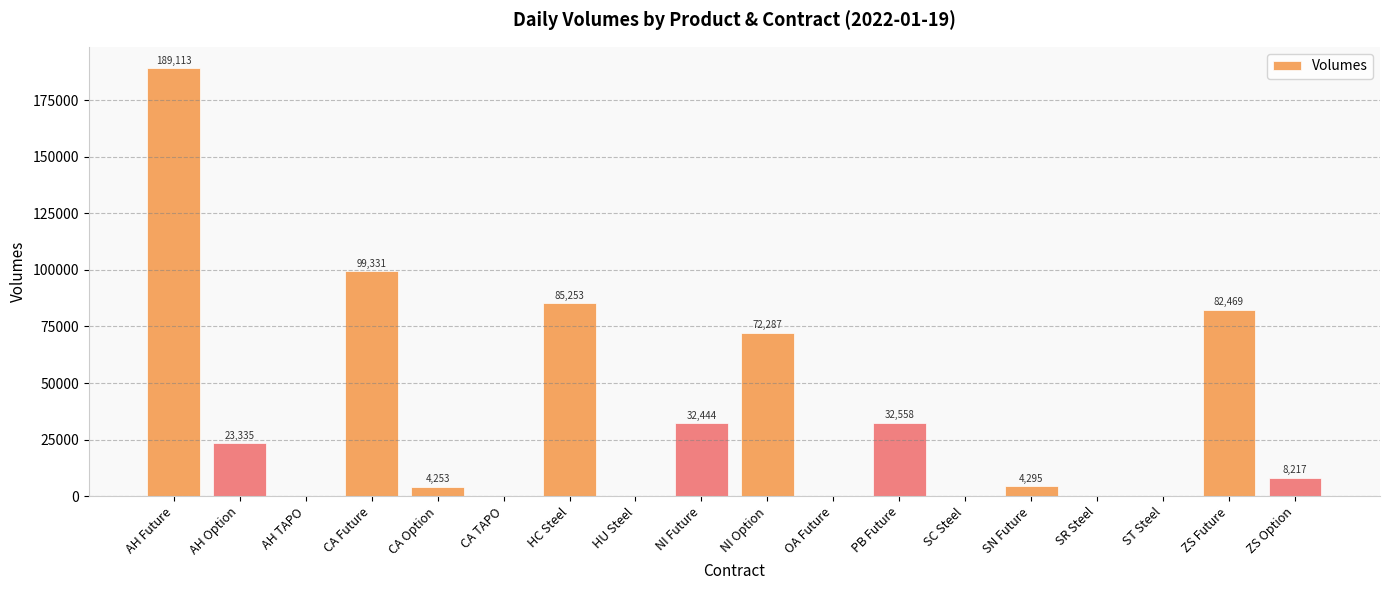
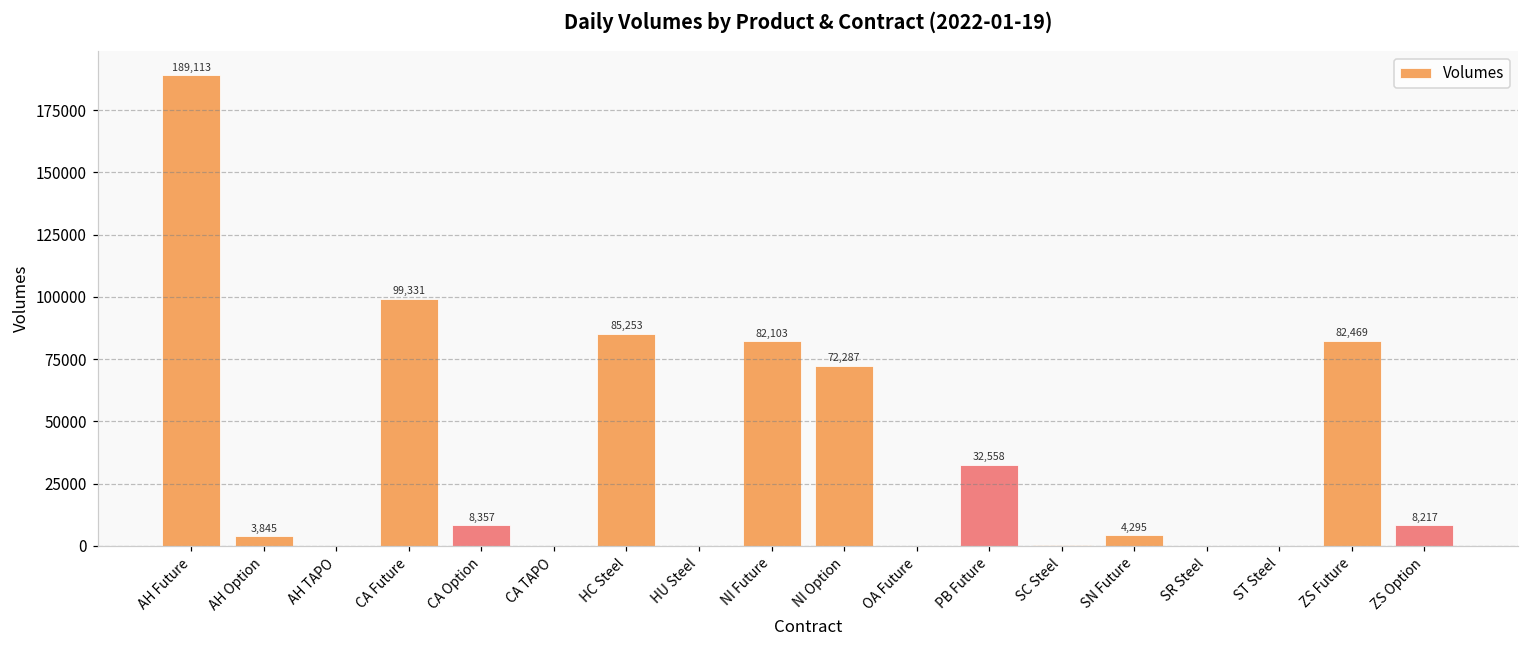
AH Option: 23,335 -> 3,845
CA Option: 4,253 -> 8,357
NI Future: 32,444 -> 82,103
